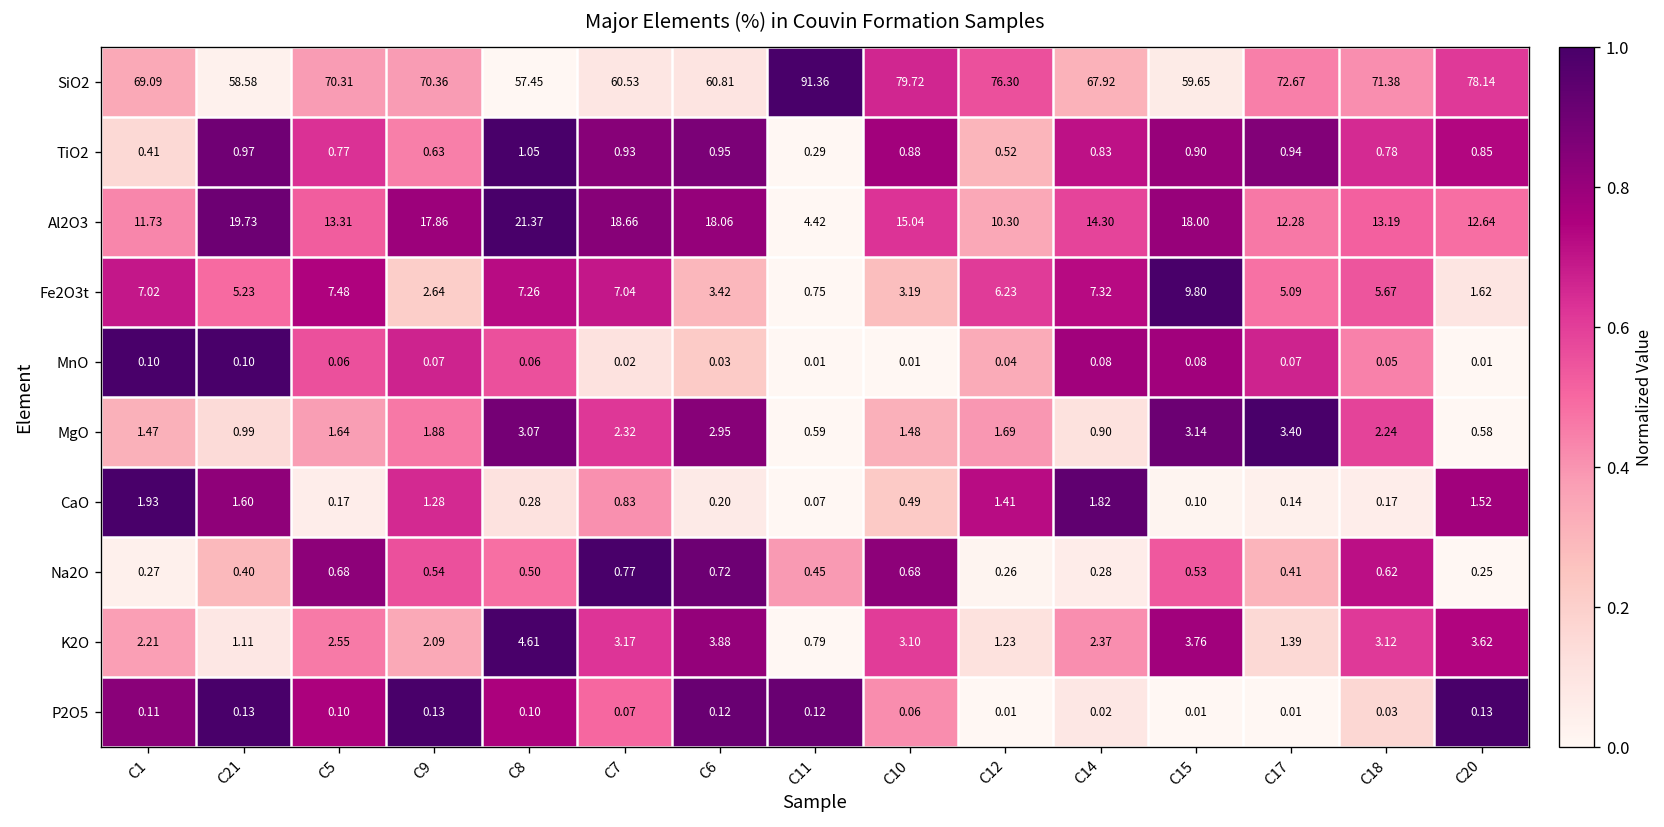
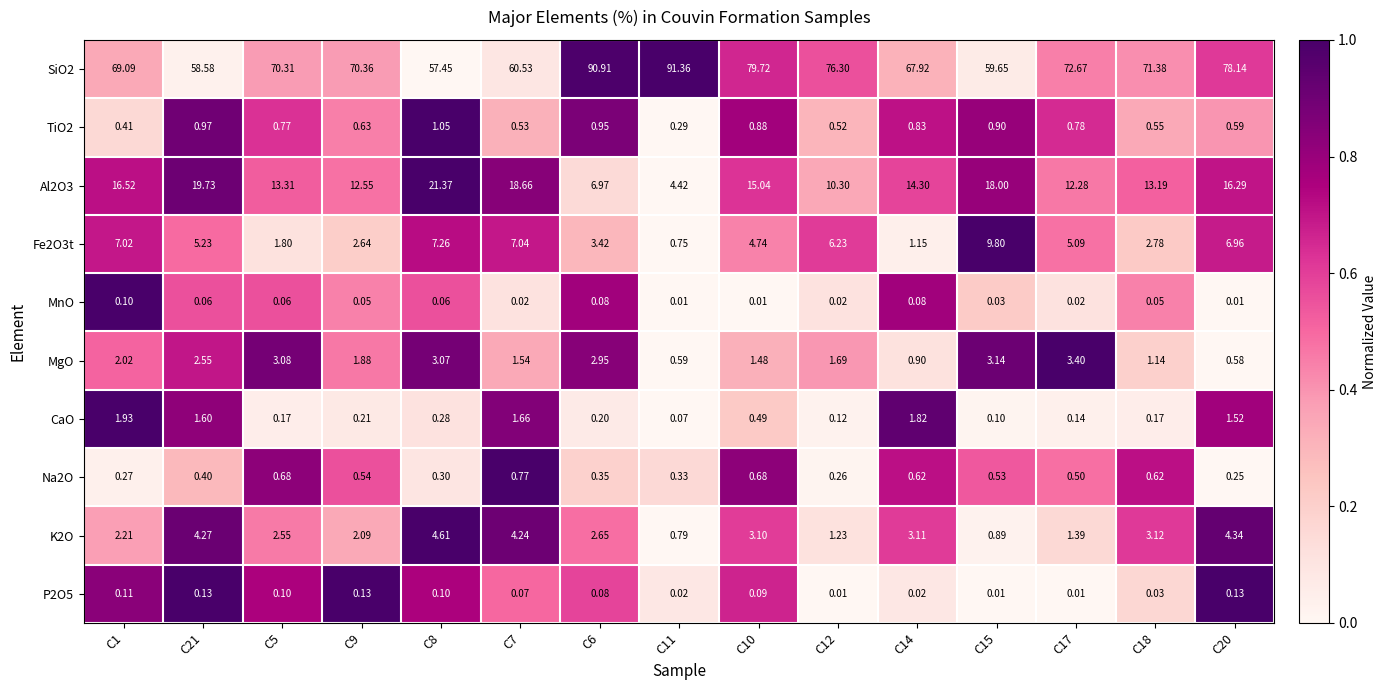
SiO2, C6: 60.81 -> 90.91
TiO2, C7: 0.93 -> 0.53
TiO2, C17: 0.94 -> 0.78
TiO2, C18: 0.78 -> 0.55
TiO2, C20: 0.85 -> 0.59
Al2O3, C1: 11.73 -> 16.52
Al2O3, C9: 17.86 -> 12.55
Al2O3, C6: 18.06 -> 6.97
Al2O3, C20: 12.64 -> 16.29
Fe2O3t, C5: 7.48 -> 1.80
Fe2O3t, C10: 3.19 -> 4.74
Fe2O3t, C14: 7.32 -> 1.15
Fe2O3t, C18: 5.67 -> 2.78
Fe2O3t, C20: 1.62 -> 6.96
MnO, C21: 0.10 -> 0.06
MnO, C9: 0.07 -> 0.05
MnO, C6: 0.03 -> 0.08
MnO, C12: 0.04 -> 0.02
MnO, C15: 0.08 -> 0.03
MnO, C17: 0.07 -> 0.02
MgO, C1: 1.47 -> 2.02
MgO, C21: 0.99 -> 2.55
MgO, C5: 1.64 -> 3.08
MgO, C7: 2.32 -> 1.54
MgO, C18: 2.24 -> 1.14
CaO, C9: 1.28 -> 0.21
CaO, C7: 0.83 -> 1.66
CaO, C12: 1.41 -> 0.12
Na2O, C8: 0.50 -> 0.30
Na2O, C6: 0.72 -> 0.35
Na2O, C11: 0.45 -> 0.33
Na2O, C14: 0.28 -> 0.62
Na2O, C17: 0.41 -> 0.50
K2O, C21: 1.11 -> 4.27
K2O, C7: 3.17 -> 4.24
K2O, C6: 3.88 -> 2.65
K2O, C14: 2.37 -> 3.11
K2O, C15: 3.76 -> 0.89
K2O, C20: 3.62 -> 4.34
P2O5, C6: 0.12 -> 0.08
P2O5, C11: 0.12 -> 0.02
P2O5, C10: 0.06 -> 0.09
